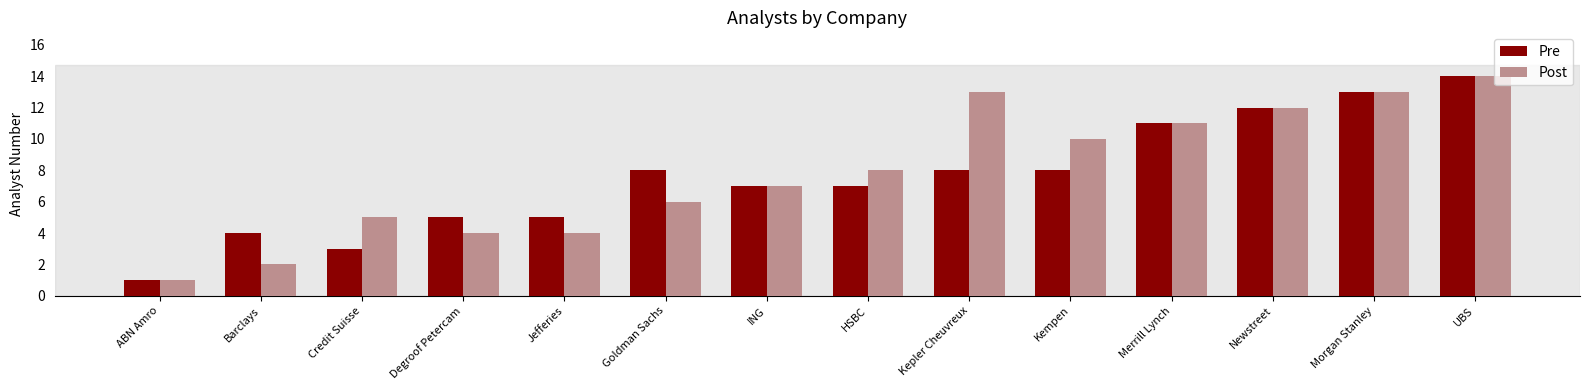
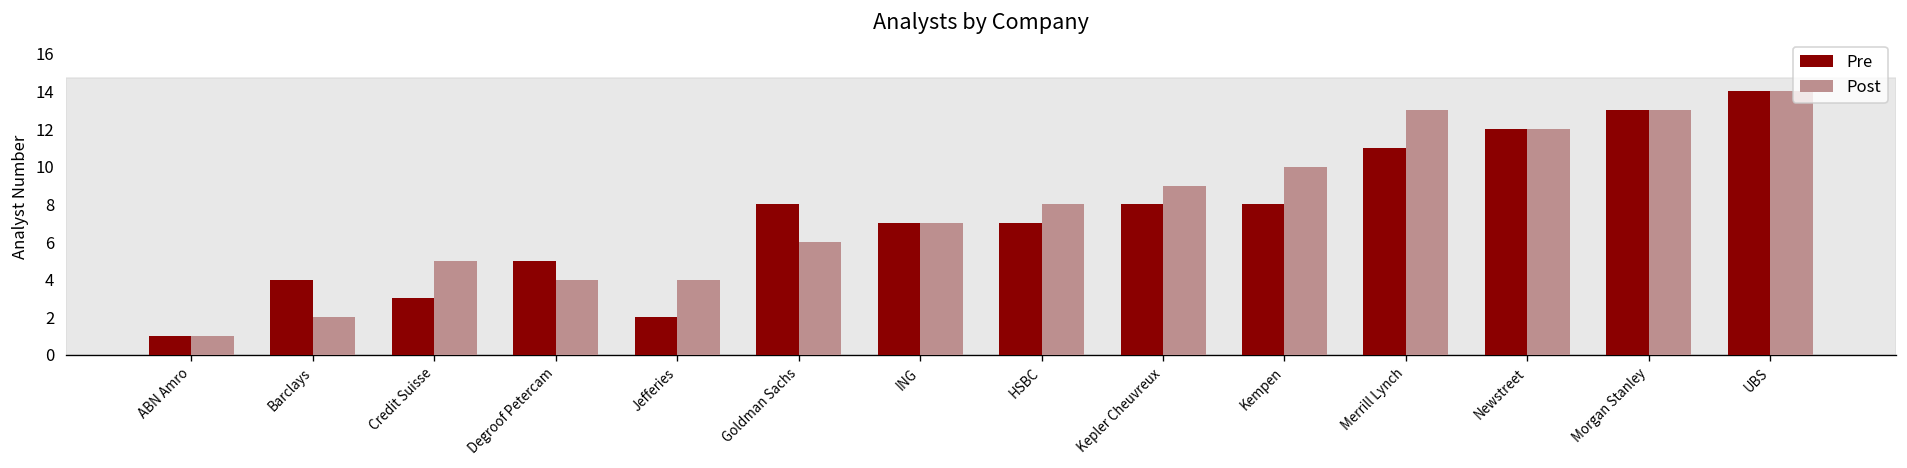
Pre, Jefferies: 5 -> 2
Post, Kepler Cheuvreux: 13 -> 9
Post, Merrill Lynch: 11 -> 13
